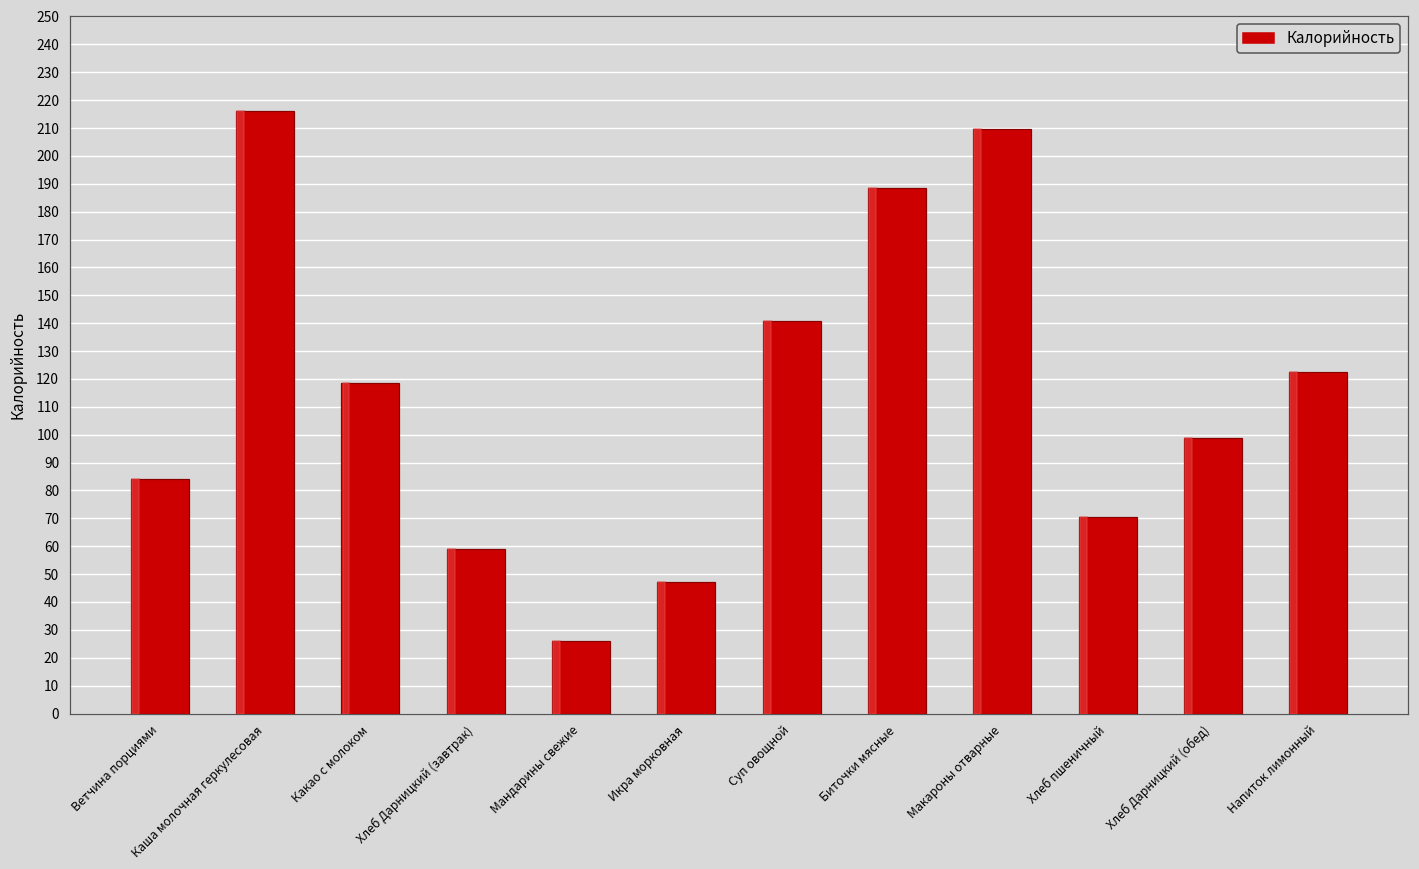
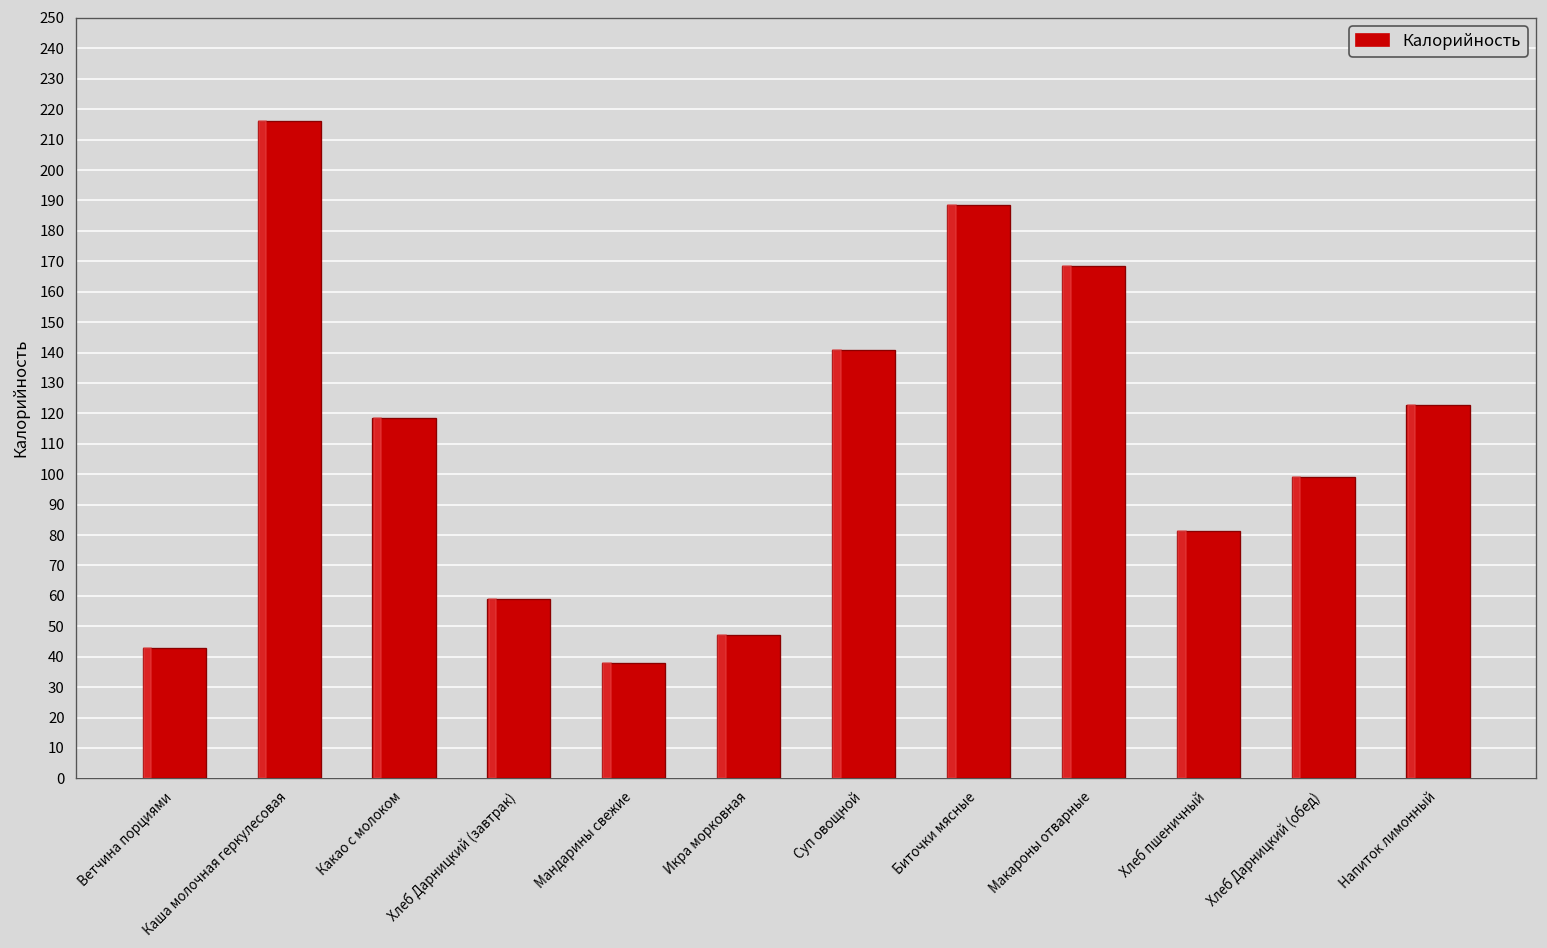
Ветчина порциями: 84 -> 43
Мандарины свежие: 26 -> 38
Макароны отварные: 209 -> 168
Хлеб пшеничный: 71 -> 81
